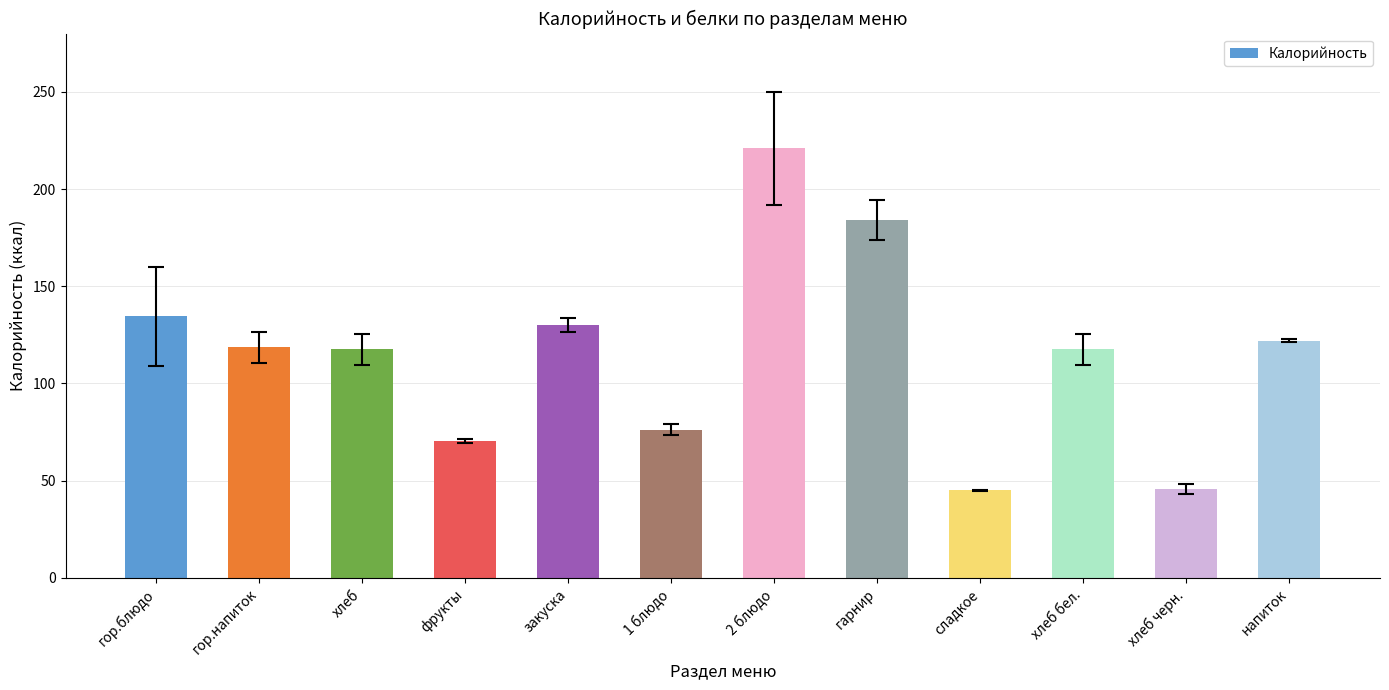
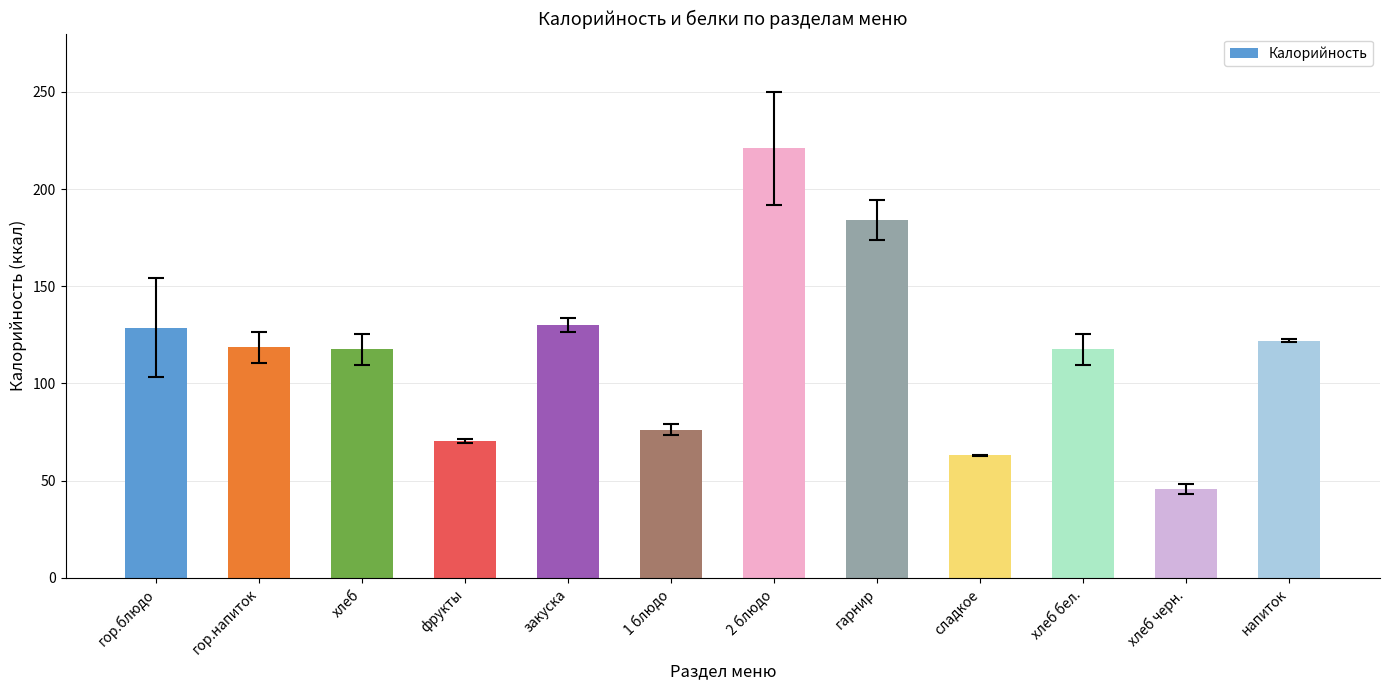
Калорийность, гор.блюдо: 135 -> 129
Калорийность, сладкое: 45 -> 63
